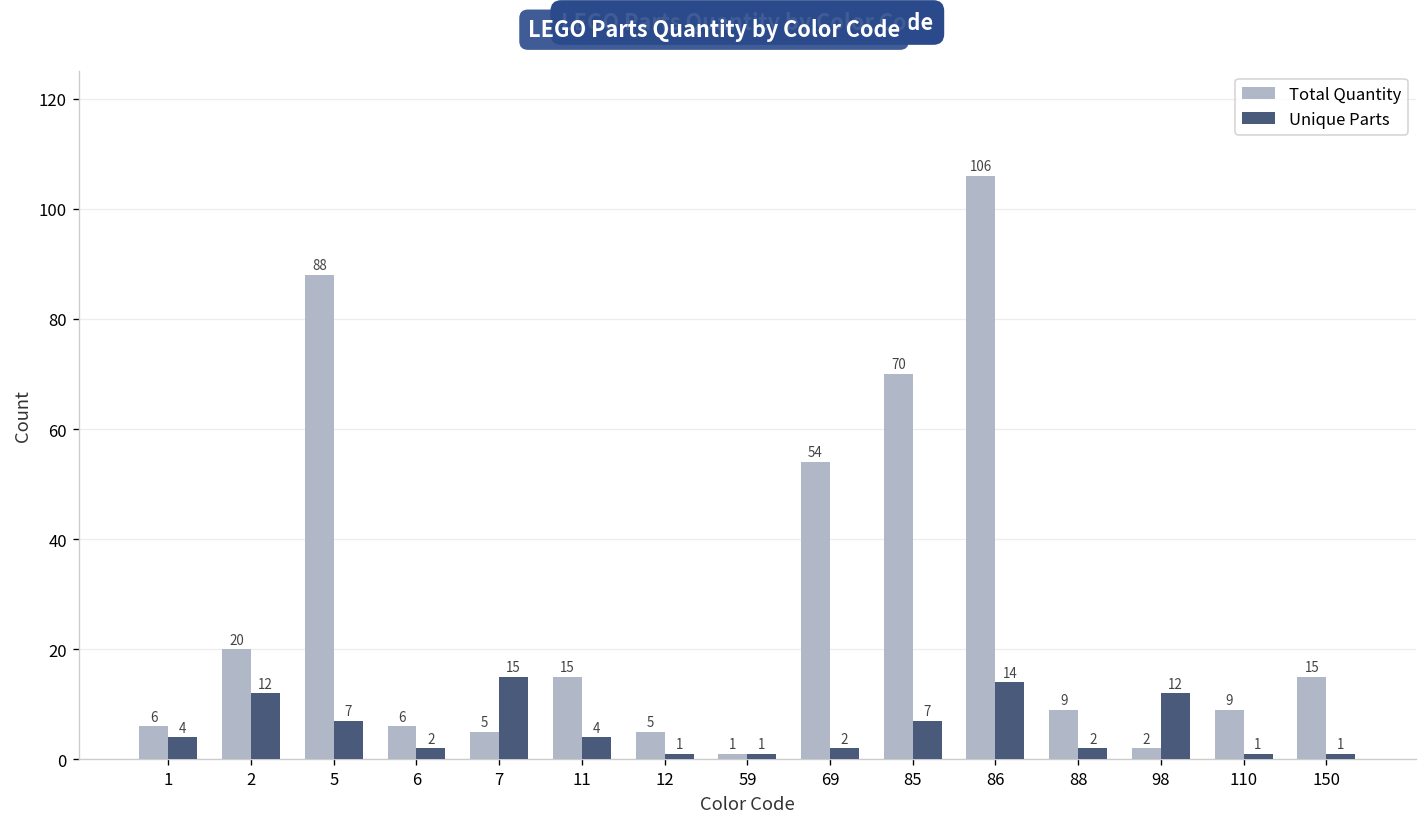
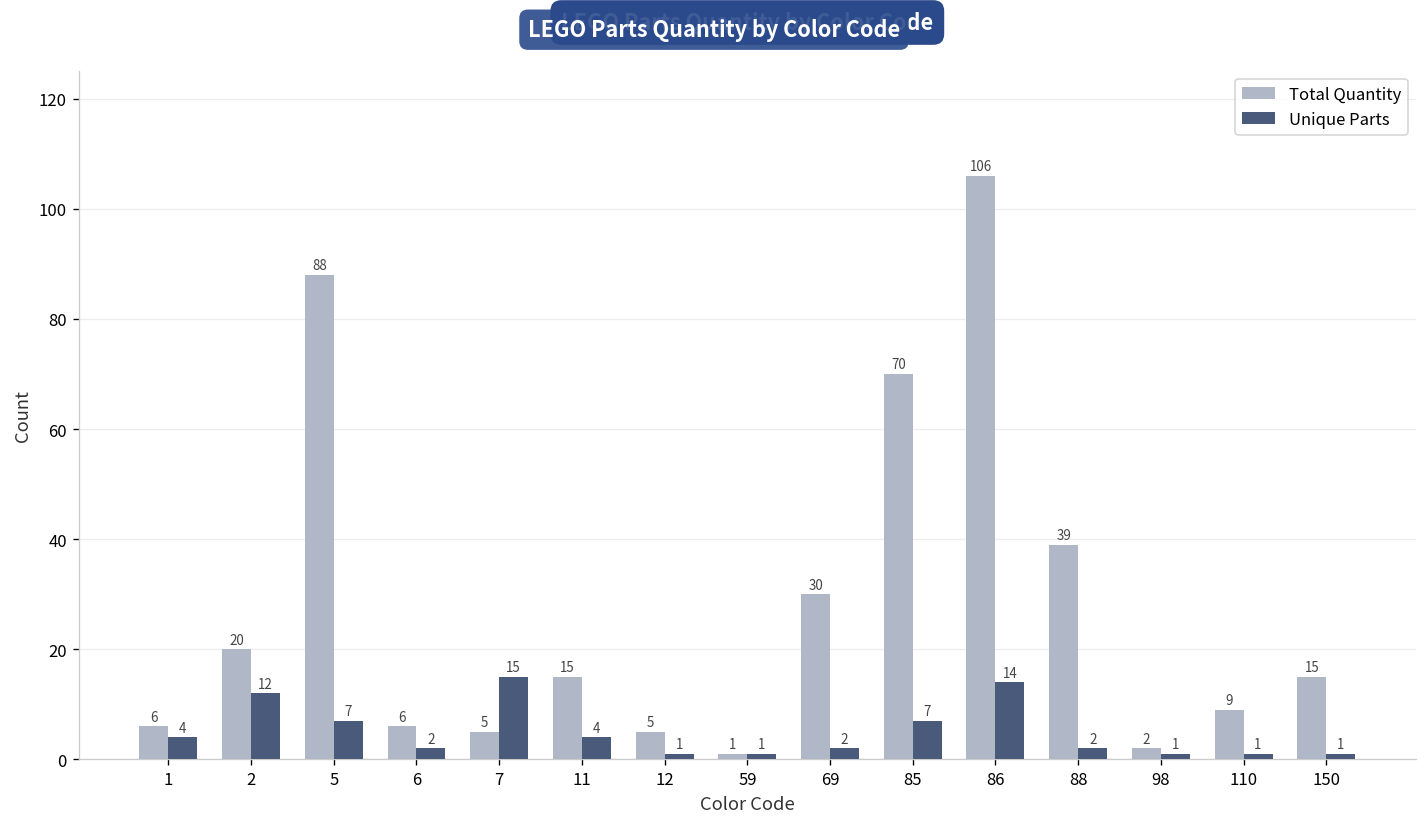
Total Quantity, 69: 54 -> 30
Total Quantity, 88: 9 -> 39
Unique Parts, 98: 12 -> 1
